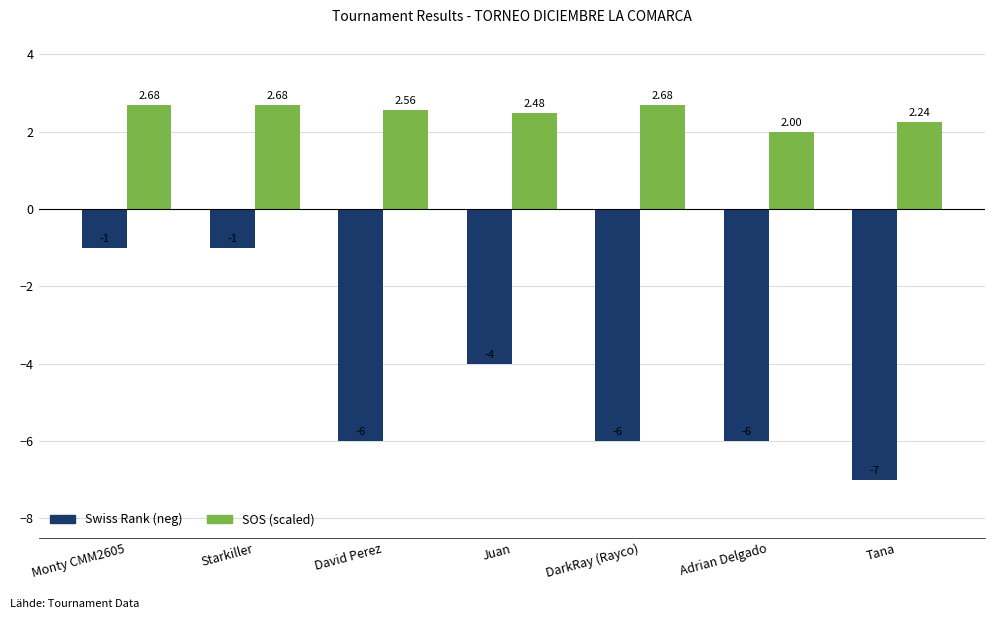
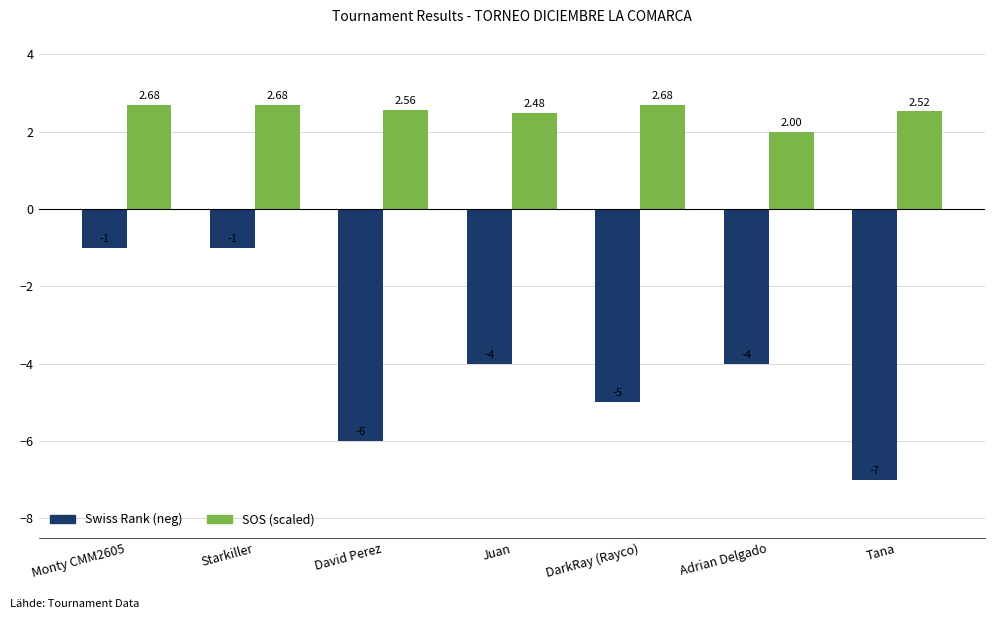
Swiss Rank (neg), DarkRay (Rayco): -6 -> -5
Swiss Rank (neg), Adrian Delgado: -6 -> -4
SOS (scaled), Tana: 2.24 -> 2.52
